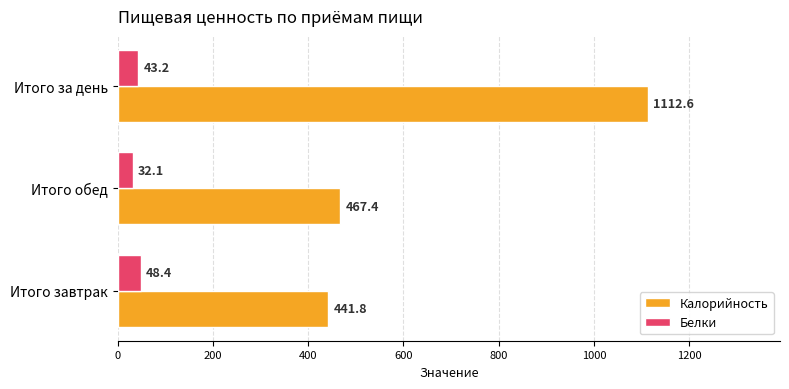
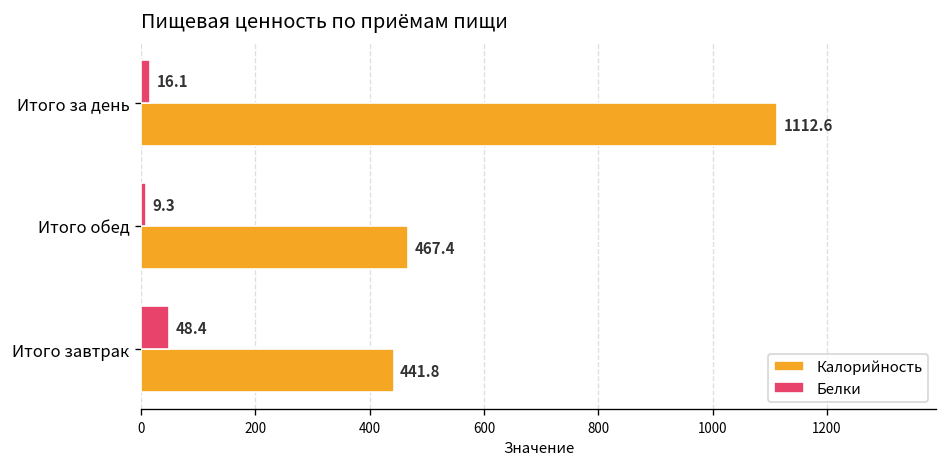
Белки, Итого за день: 43.2 -> 16.1
Белки, Итого обед: 32.1 -> 9.3
